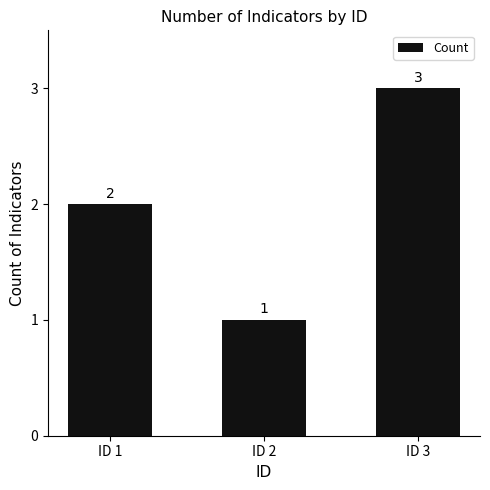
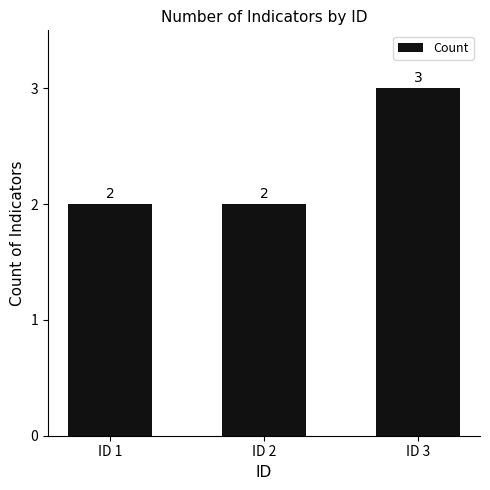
ID 2: 1 -> 2
